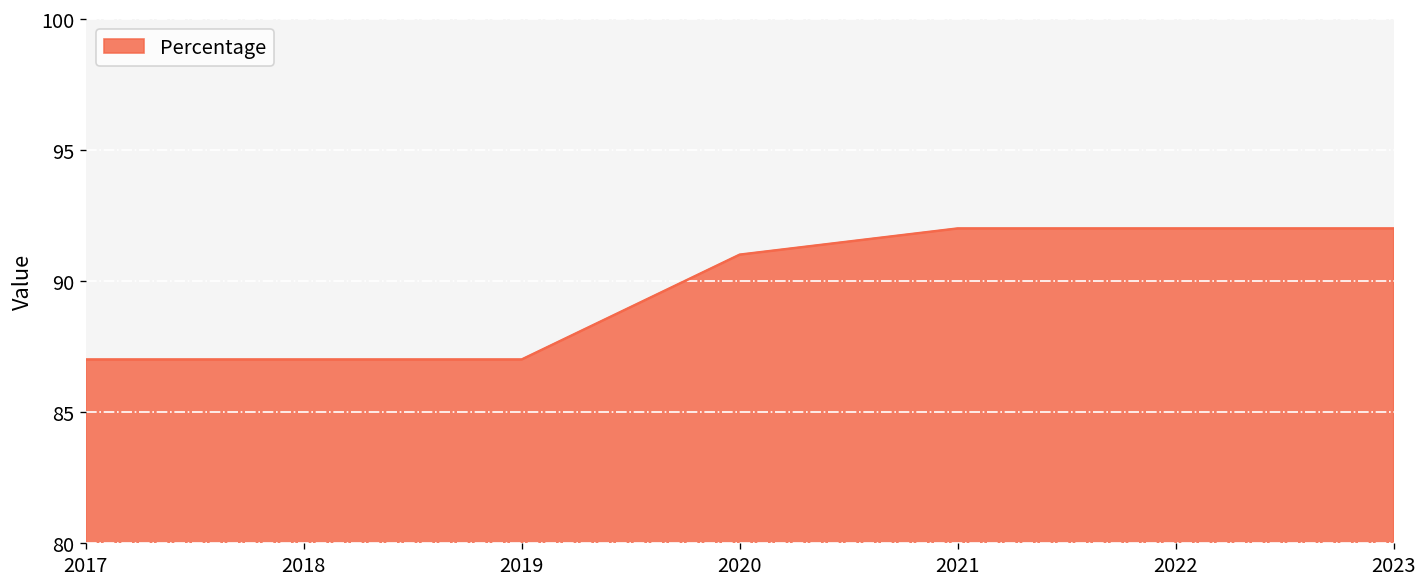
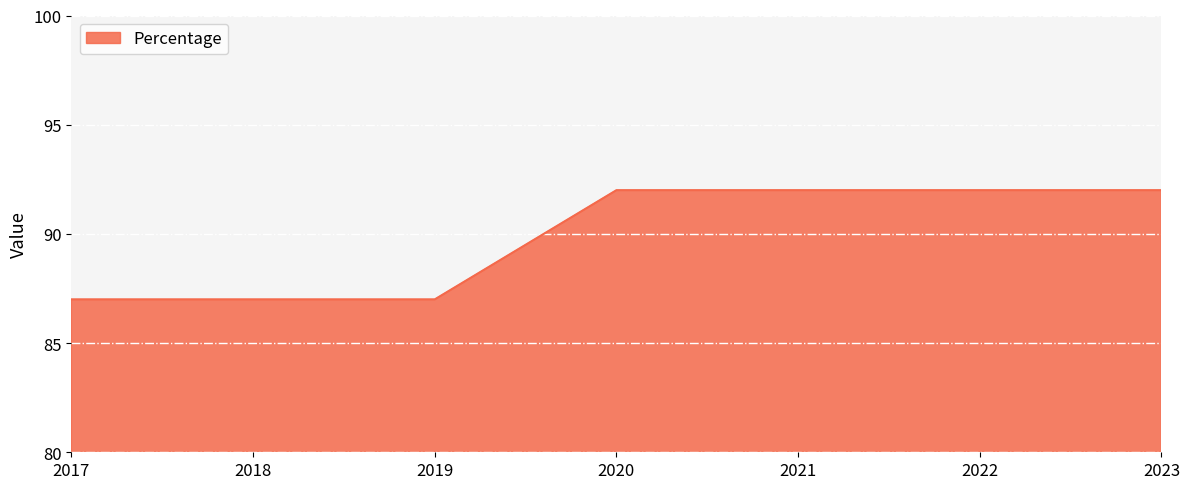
2020: 91 -> 92
